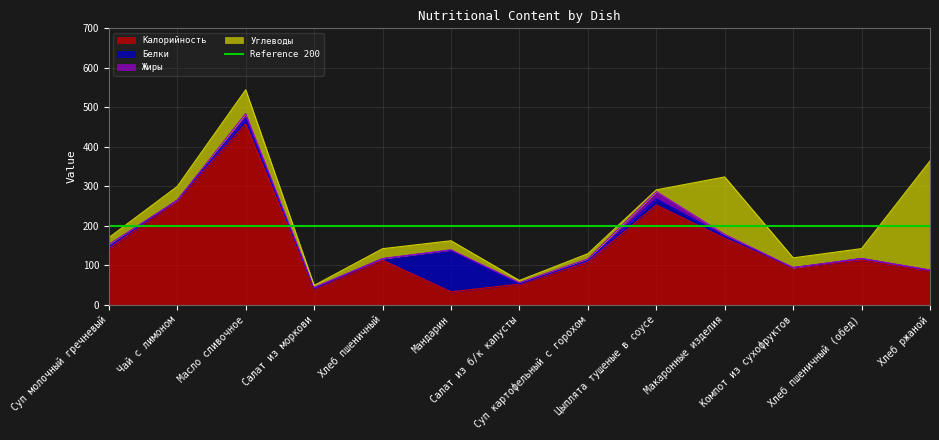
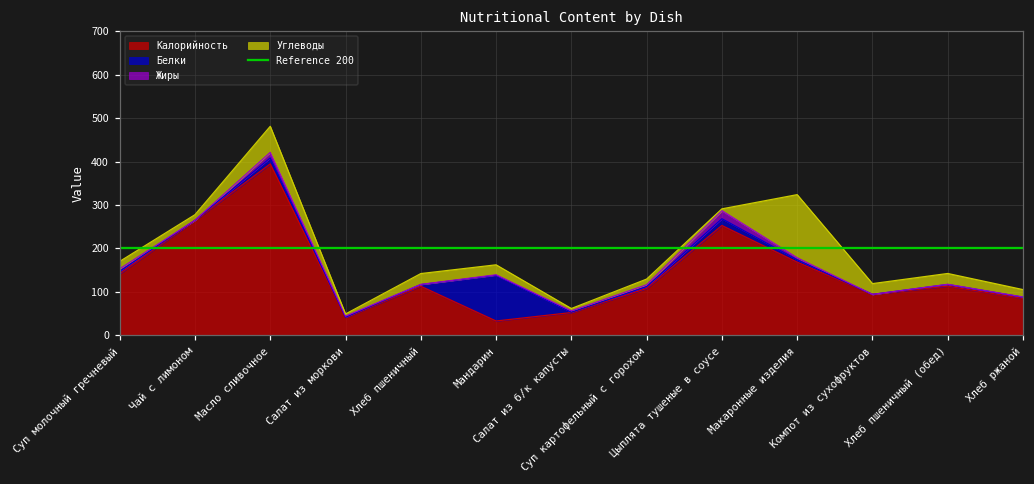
Углеводы, Чай с лимоном: 30 -> 10
Калорийность, Масло сливочное: 460 -> 390
Углеводы, Хлеб ржаной: 280 -> 20
